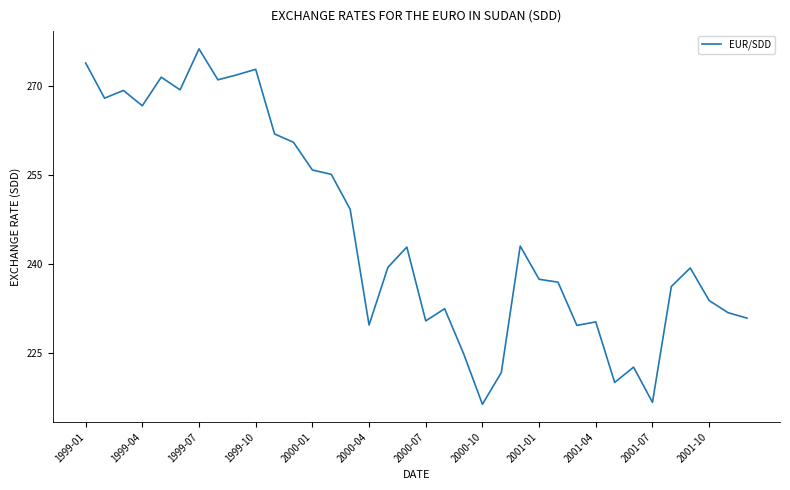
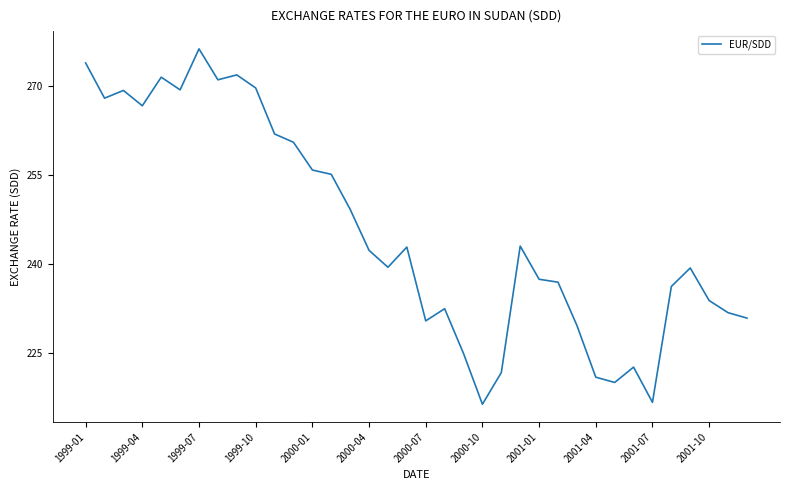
1999-10: 273 -> 270
2000-04: 230 -> 242
2001-04: 230 -> 221
